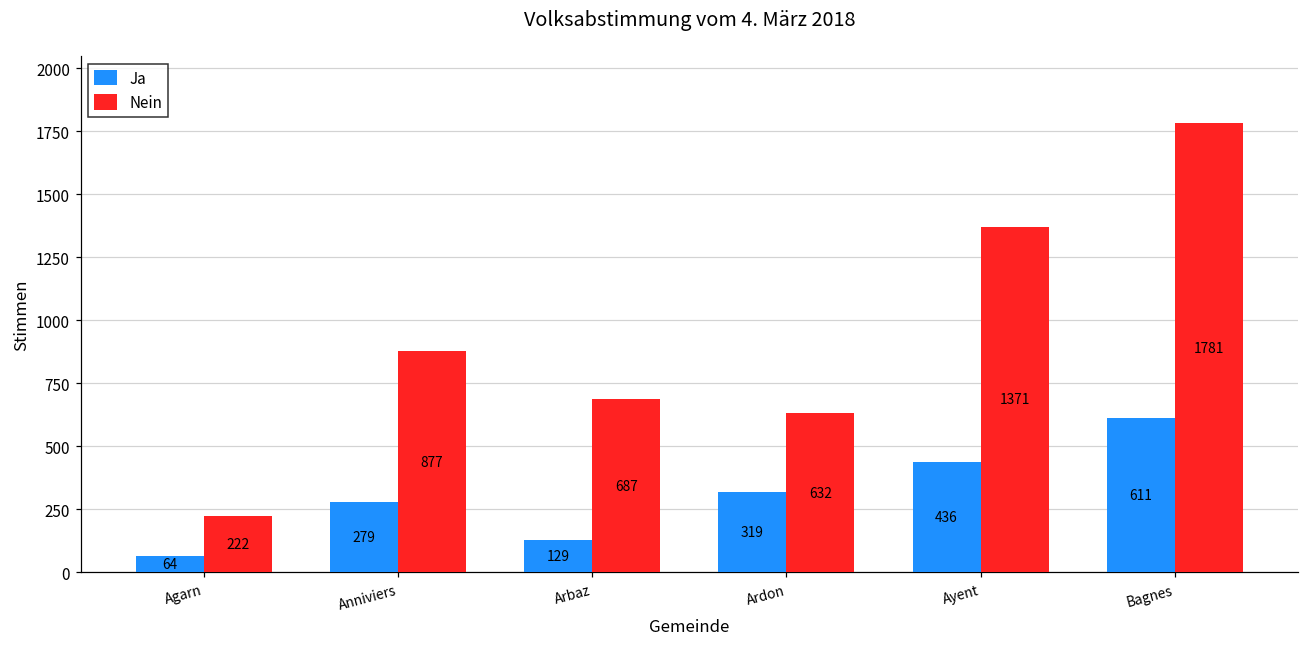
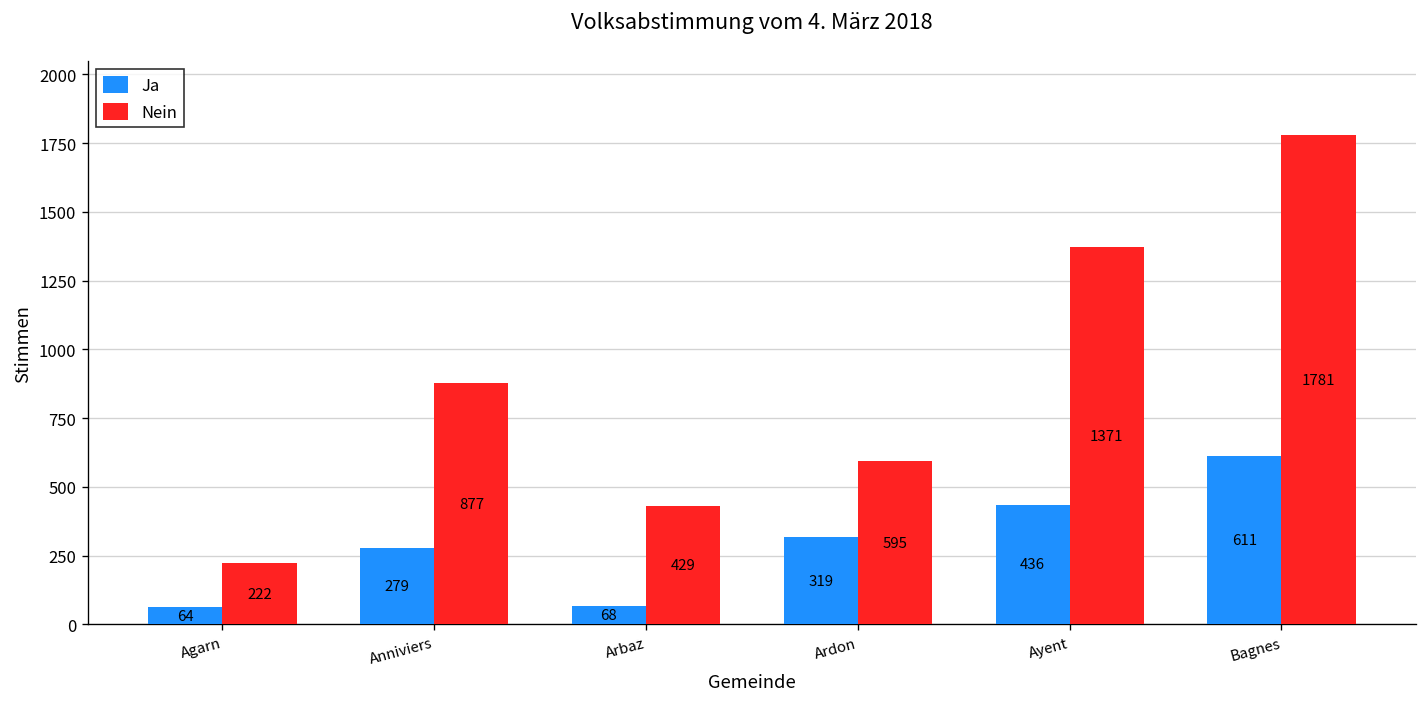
Ja, Arbaz: 129 -> 68
Nein, Arbaz: 687 -> 429
Nein, Ardon: 632 -> 595
